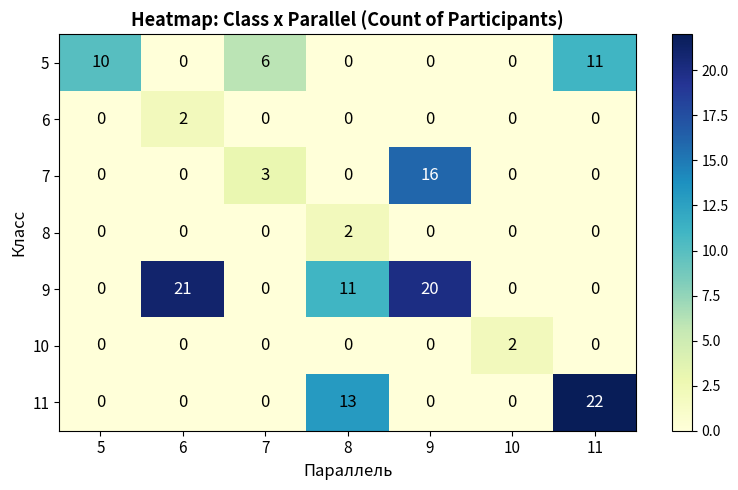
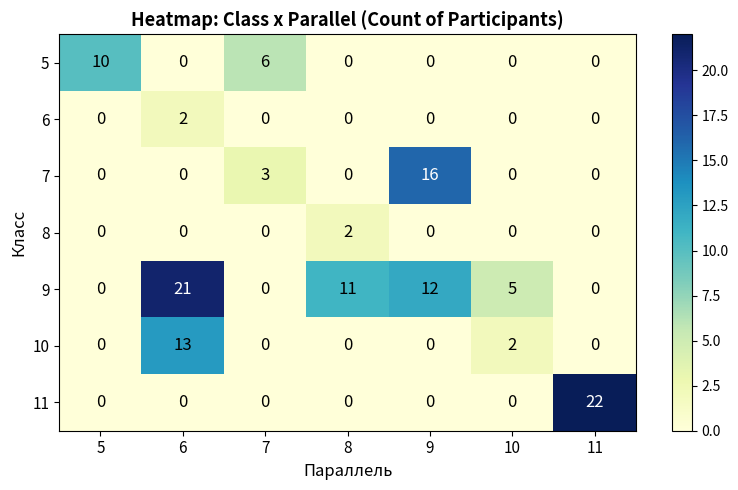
5, 11: 11 -> 0
9, 9: 20 -> 12
9, 10: 0 -> 5
10, 6: 0 -> 13
11, 8: 13 -> 0
